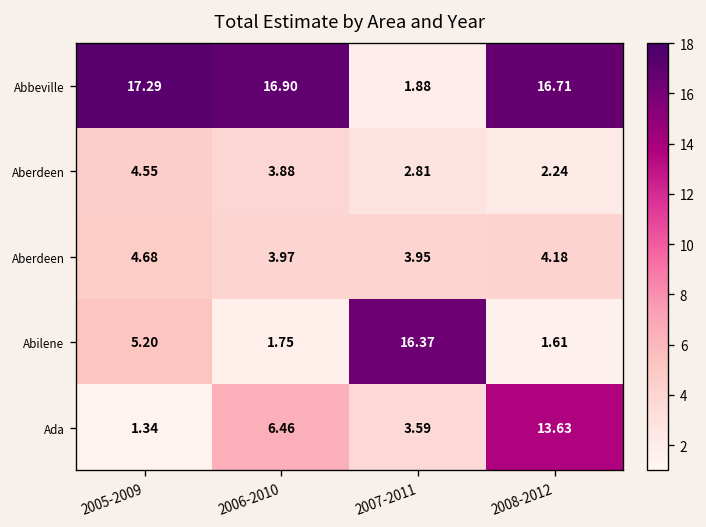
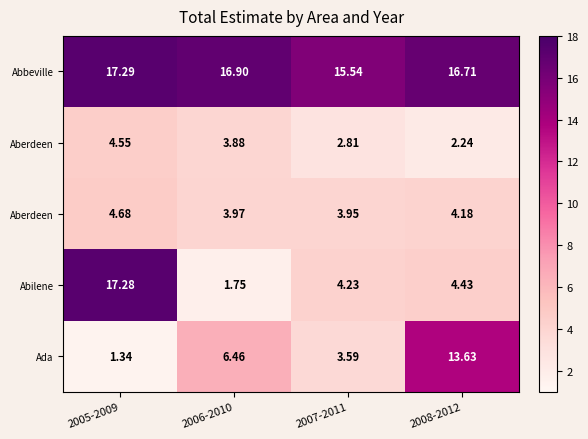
Abbeville, 2007-2011: 1.88 -> 15.54
Abilene, 2005-2009: 5.20 -> 17.28
Abilene, 2007-2011: 16.37 -> 4.23
Abilene, 2008-2012: 1.61 -> 4.43
